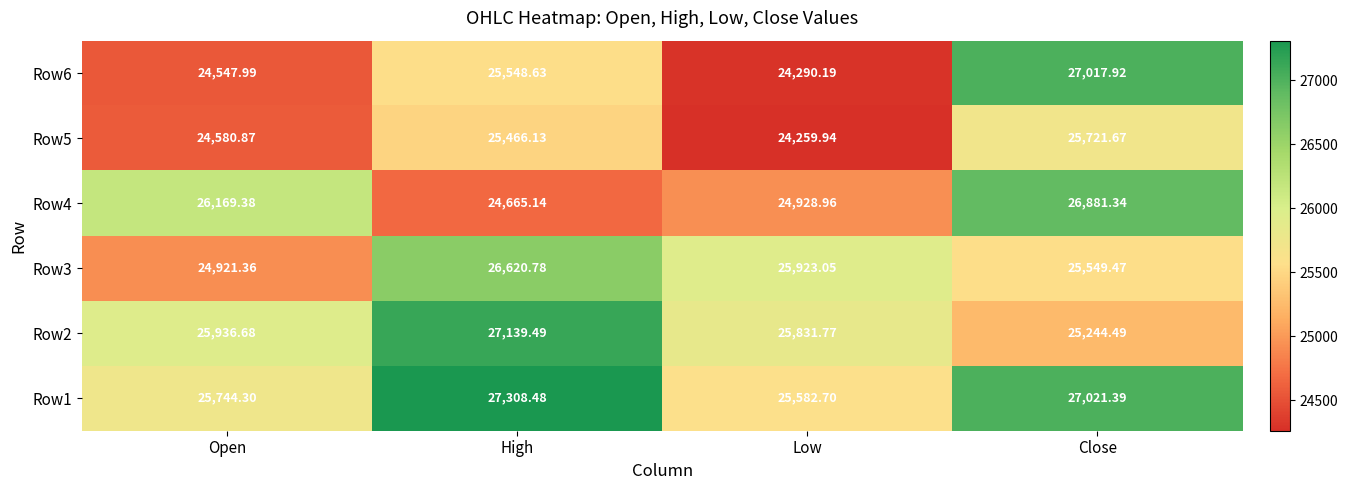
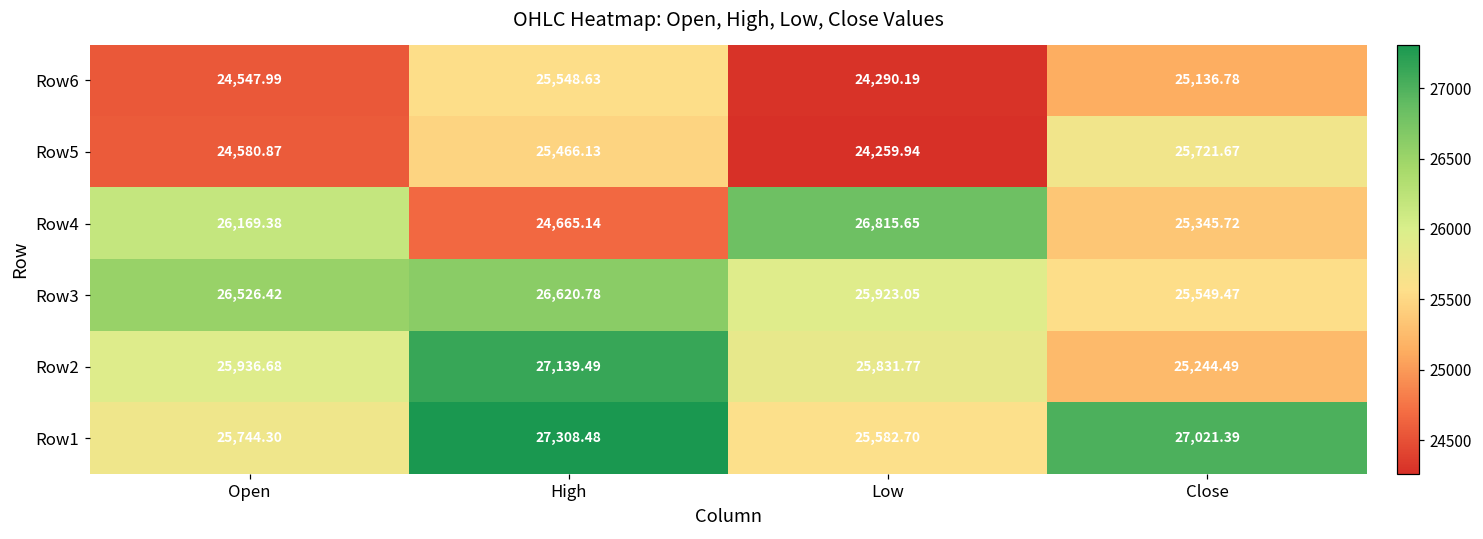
Row6, Close: 27,017.92 -> 25,136.78
Row4, Low: 24,928.96 -> 26,815.65
Row4, Close: 26,881.34 -> 25,345.72
Row3, Open: 24,921.36 -> 26,526.42
